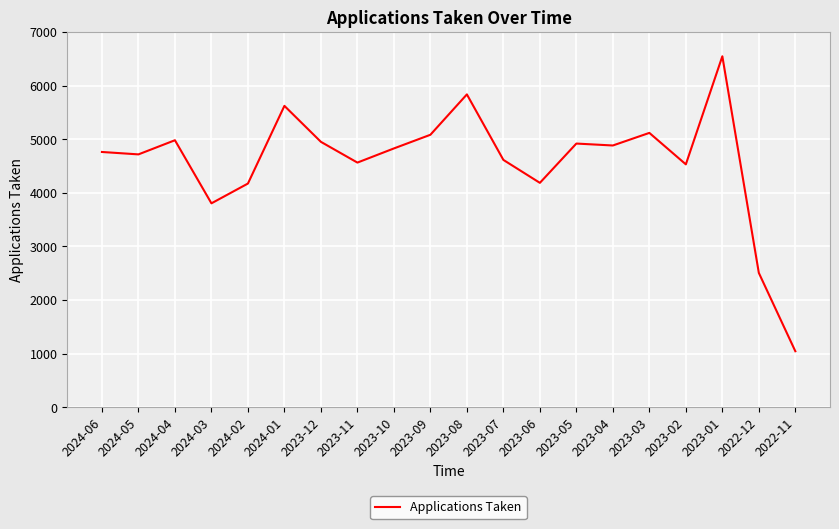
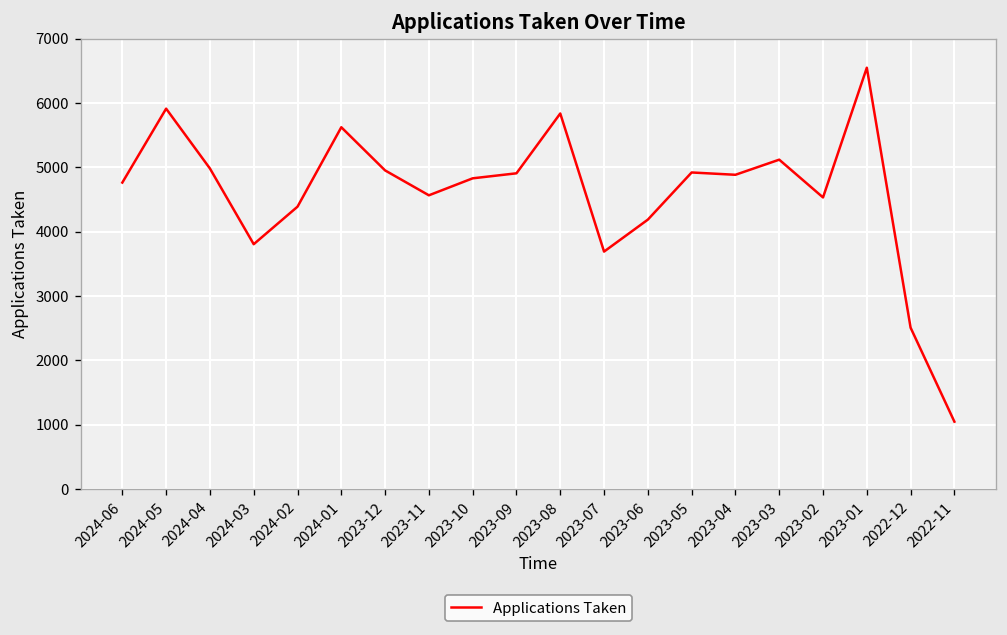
2024-05: 4700 -> 5900
2024-02: 4200 -> 4400
2023-09: 5100 -> 4900
2023-07: 4600 -> 3700
